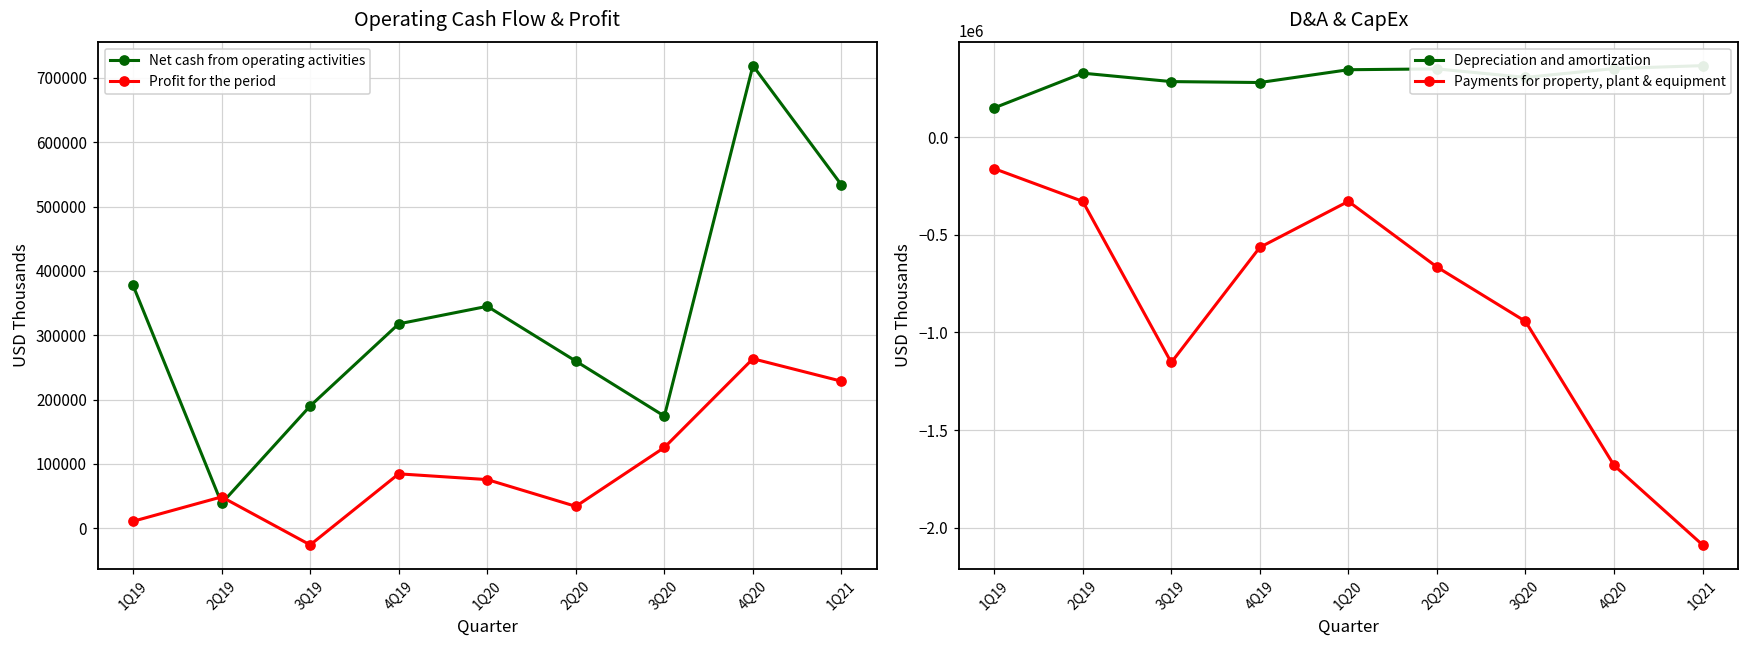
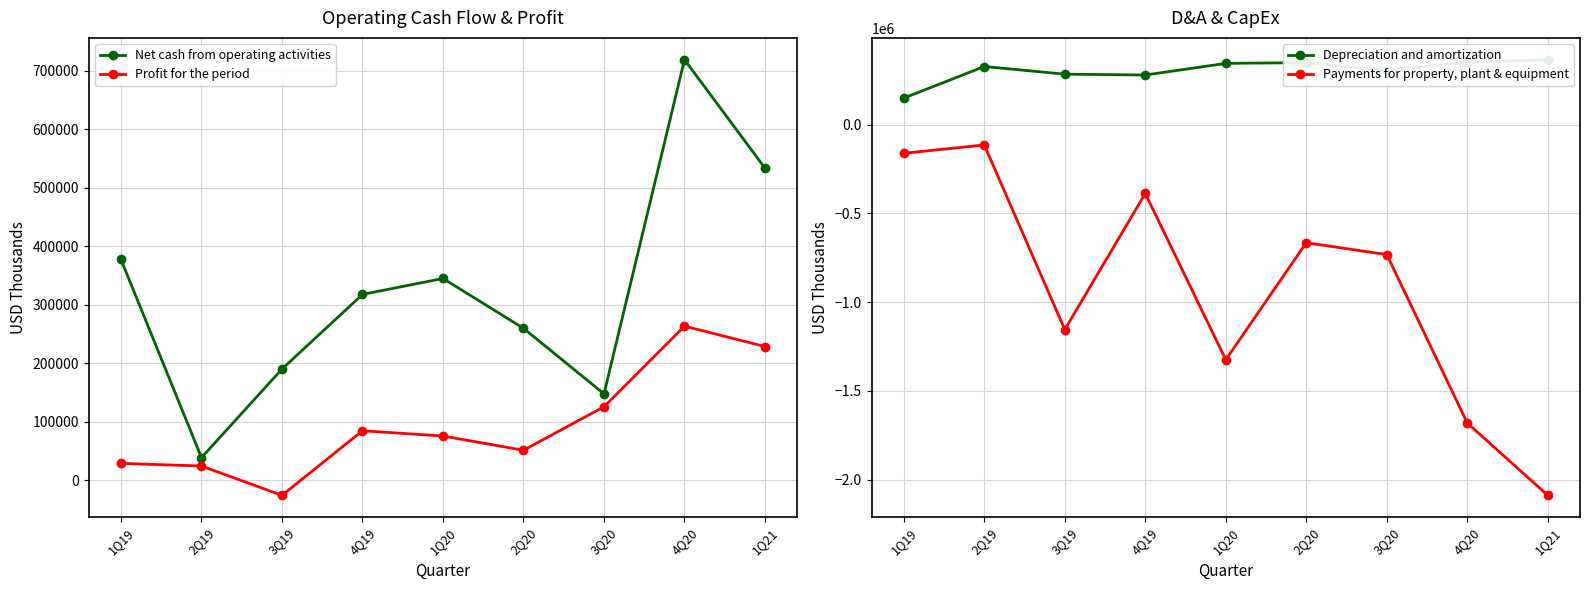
Operating Cash Flow & Profit, Profit for the period, 1Q19: 10000 -> 30000
Operating Cash Flow & Profit, Profit for the period, 2Q19: 50000 -> 20000
Operating Cash Flow & Profit, Profit for the period, 2Q20: 30000 -> 50000
Operating Cash Flow & Profit, Net cash from operating activities, 3Q20: 170000 -> 150000
D&A & CapEx, Payments for property, plant & equipment, 2Q19: -330000 -> -110000
D&A & CapEx, Payments for property, plant & equipment, 4Q19: -560000 -> -390000
D&A & CapEx, Payments for property, plant & equipment, 1Q20: -330000 -> -1320000
D&A & CapEx, Payments for property, plant & equipment, 3Q20: -940000 -> -730000
